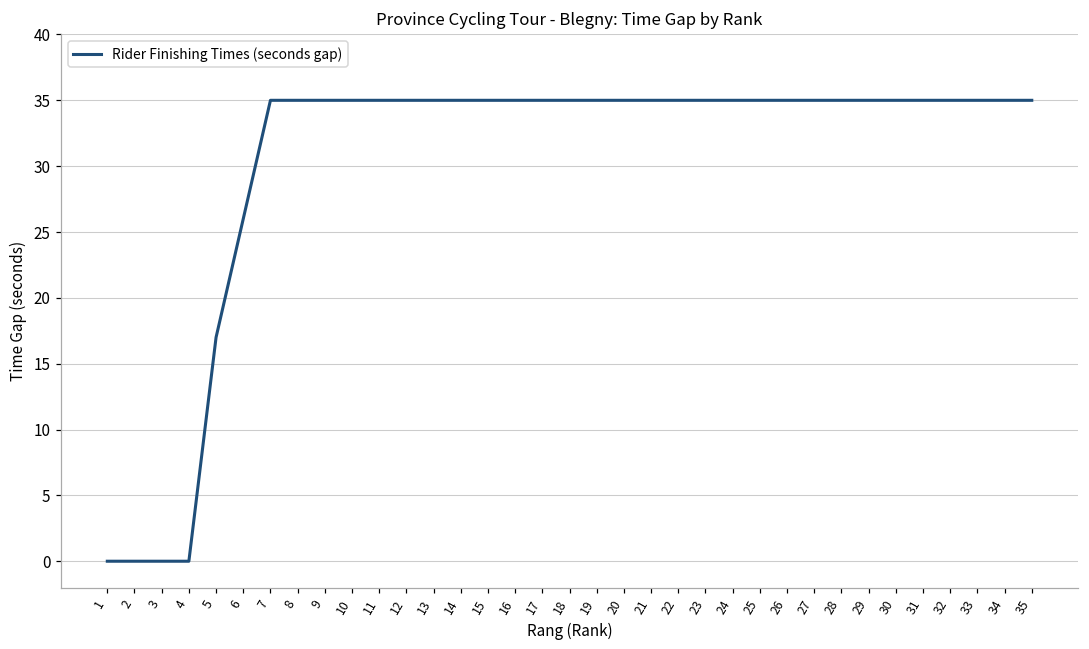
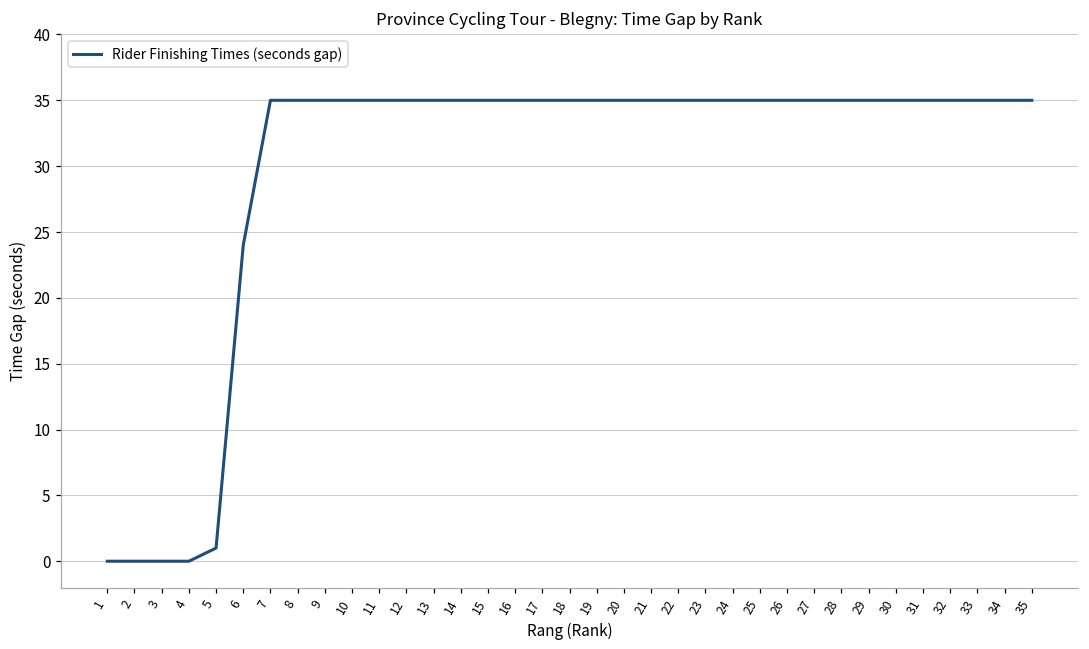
5: 17 -> 1
6: 26 -> 24
